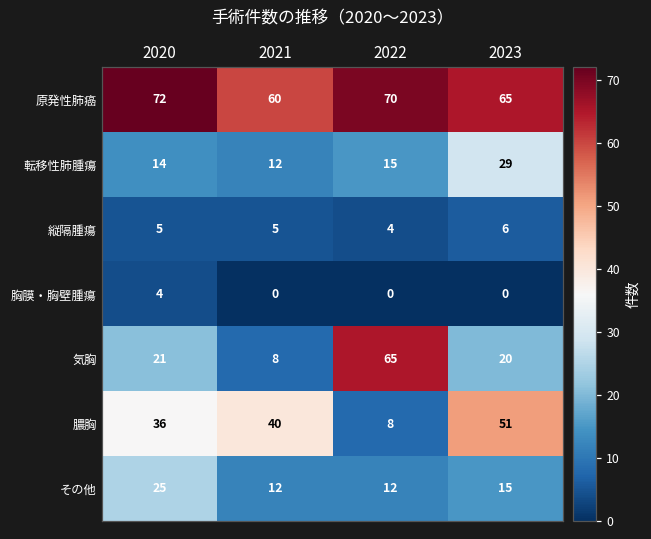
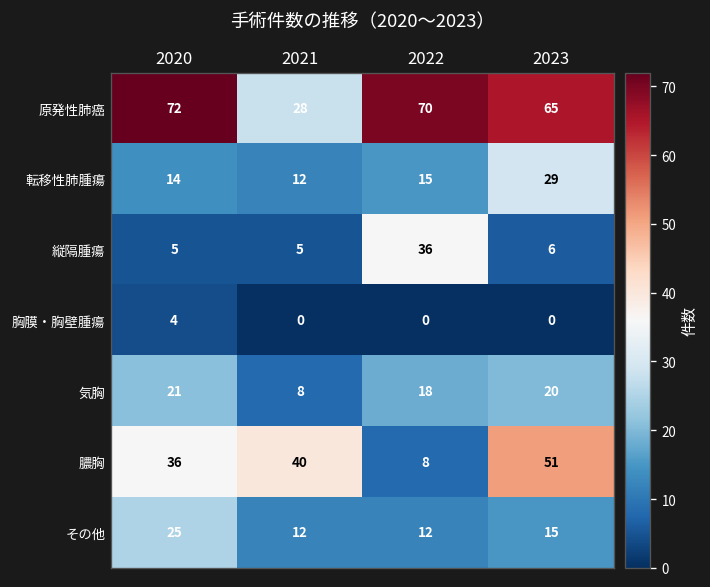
原発性肺癌, 2021: 60 -> 28
縦隔腫瘍, 2022: 4 -> 36
気胸, 2022: 65 -> 18
